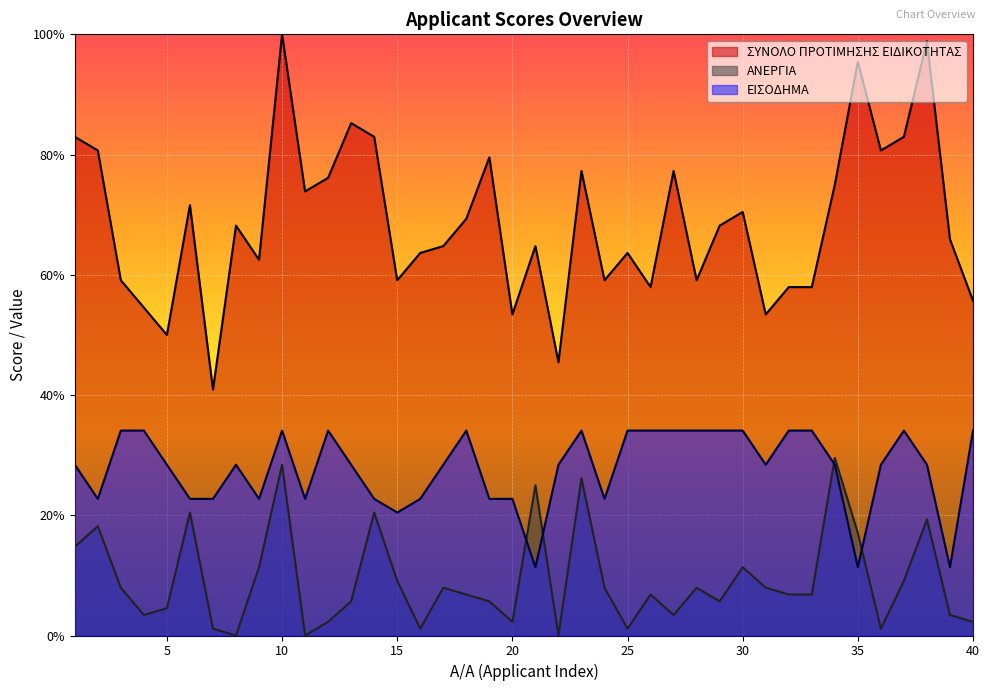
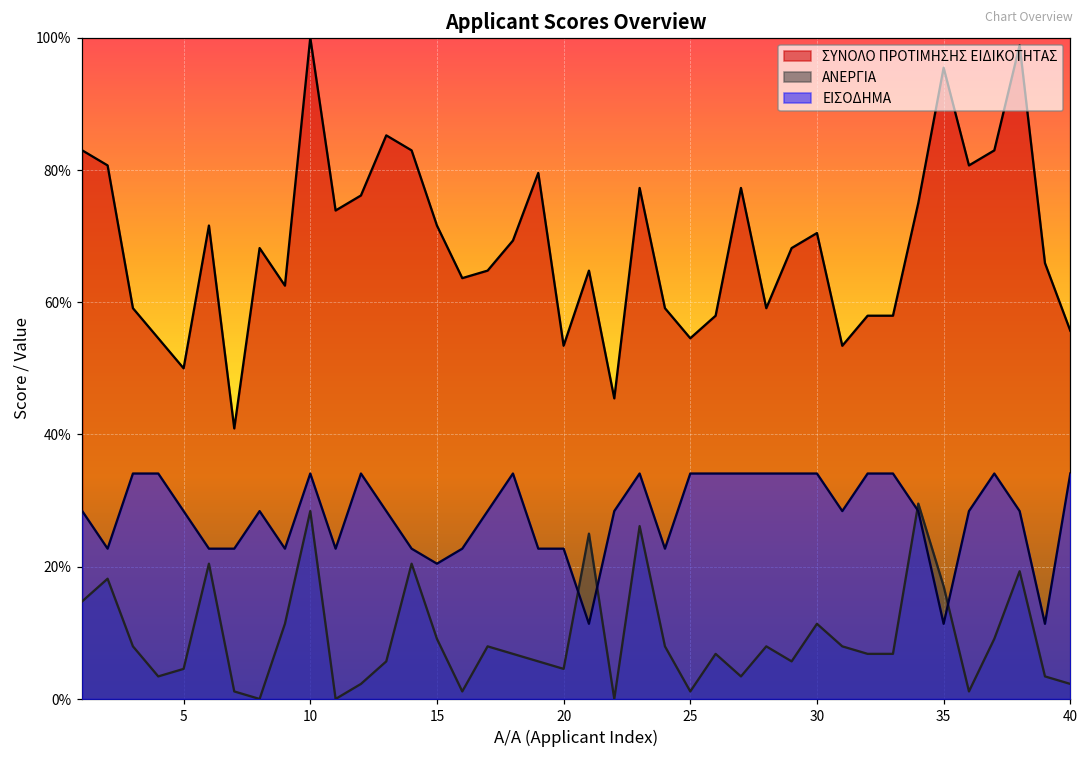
ΣΥΝΟΛΟ ΠΡΟΤΙΜΗΣΗΣ ΕΙΔΙΚΟΤΗΤΑΣ, 15: 59% -> 72%
ΑΝΕΡΓΙΑ, 20: 2% -> 5%
ΣΥΝΟΛΟ ΠΡΟΤΙΜΗΣΗΣ ΕΙΔΙΚΟΤΗΤΑΣ, 25: 64% -> 55%
